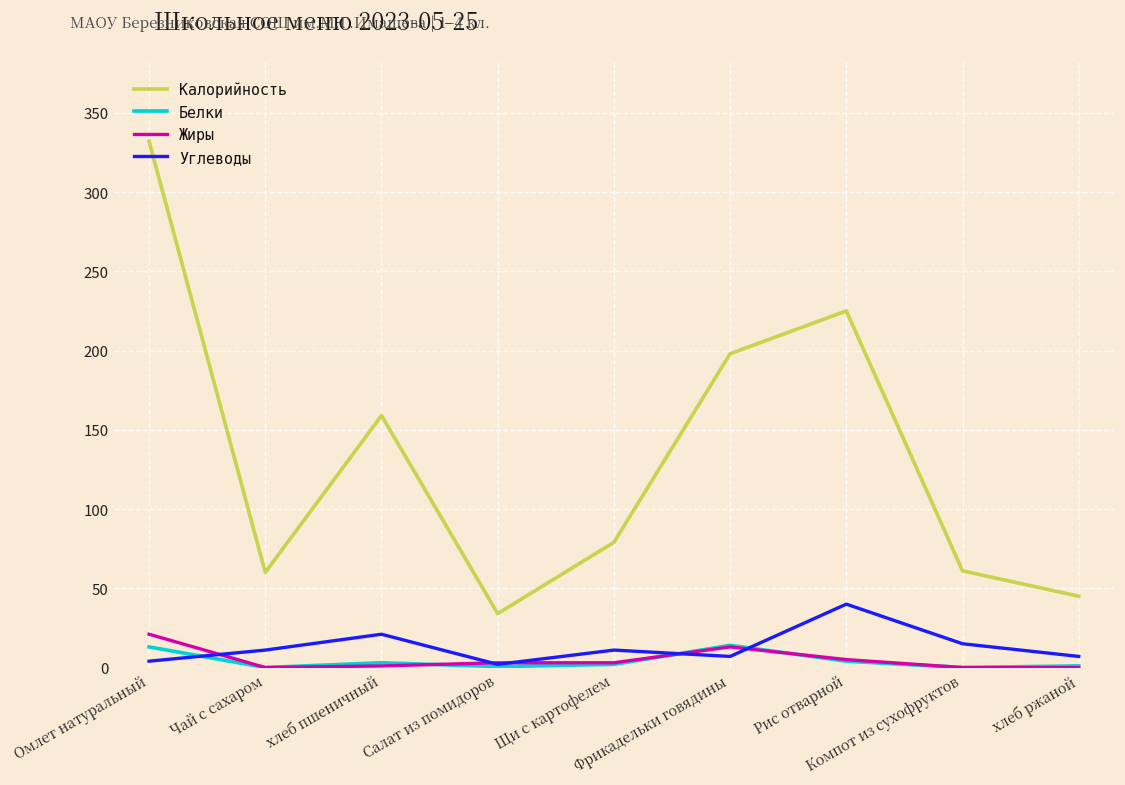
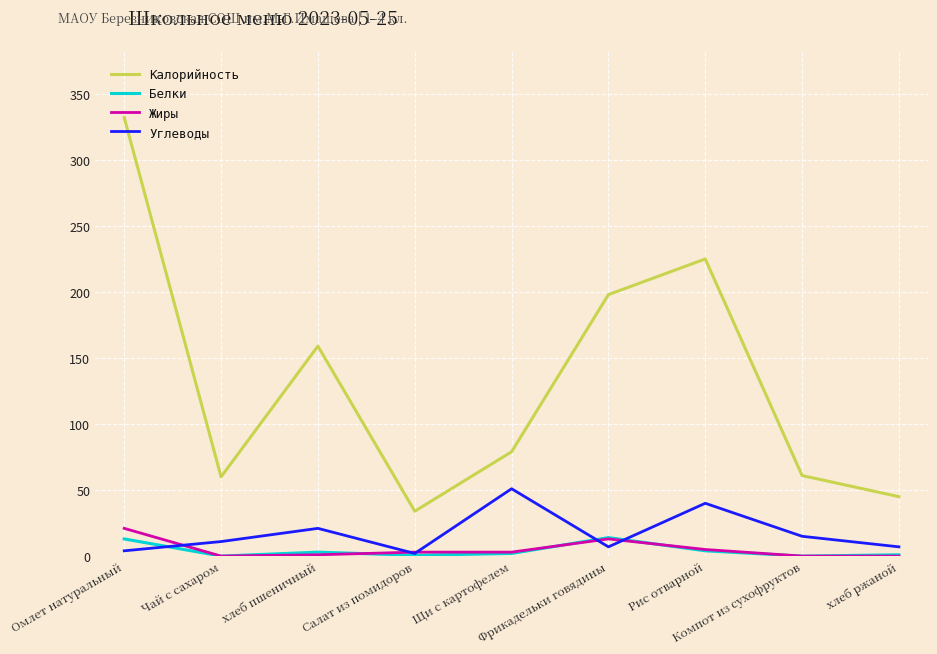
Углеводы, Щи с картофелем: 11 -> 51
